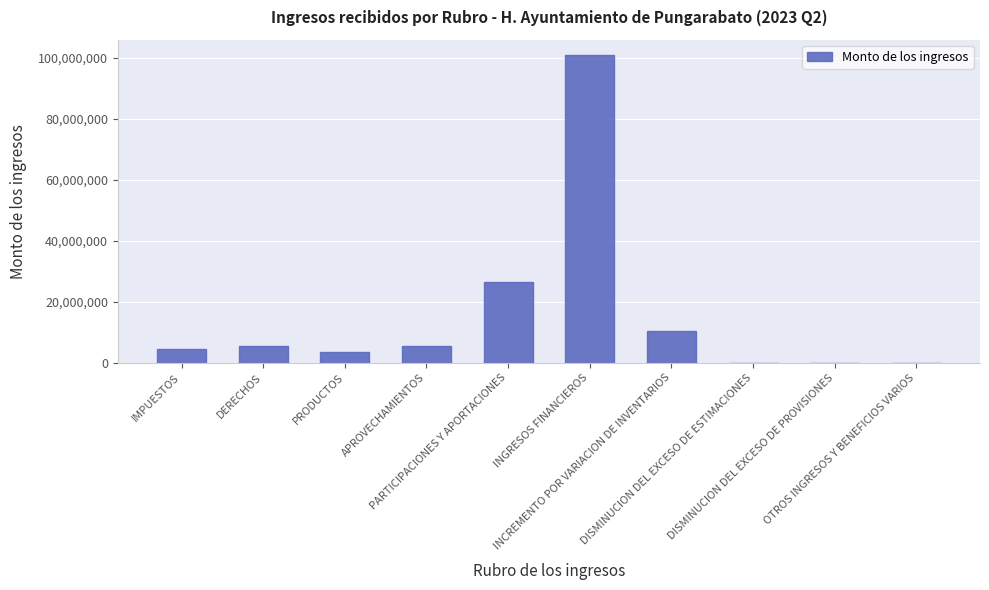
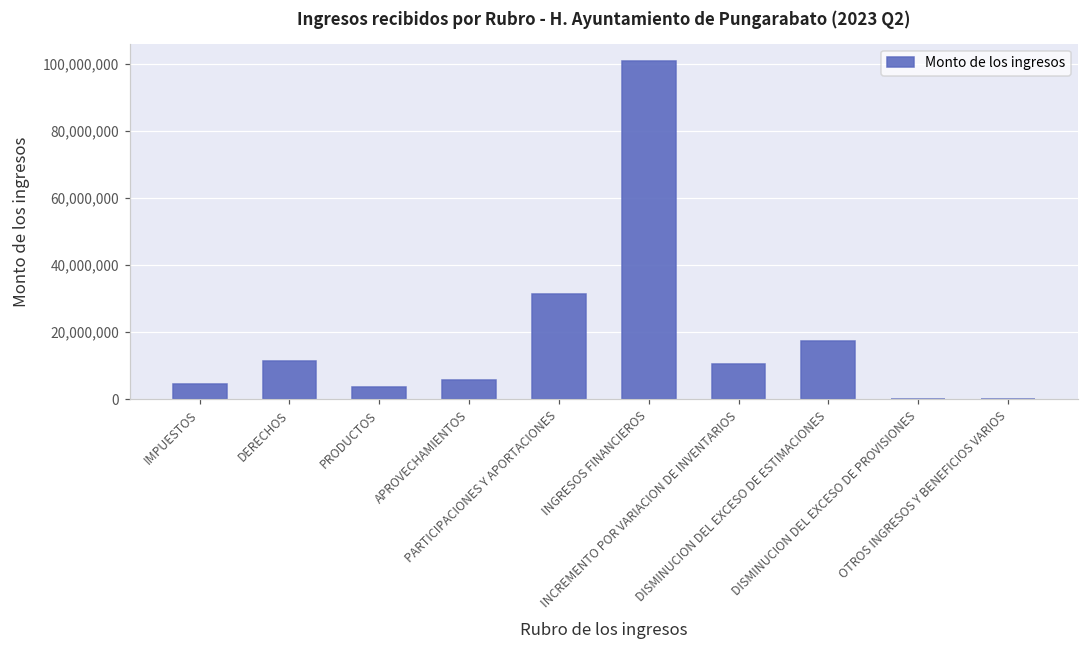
DERECHOS: 6,000,000 -> 11,000,000
PARTICIPACIONES Y APORTACIONES: 26,000,000 -> 31,000,000
DISMINUCION DEL EXCESO DE ESTIMACIONES: 0 -> 17,000,000
